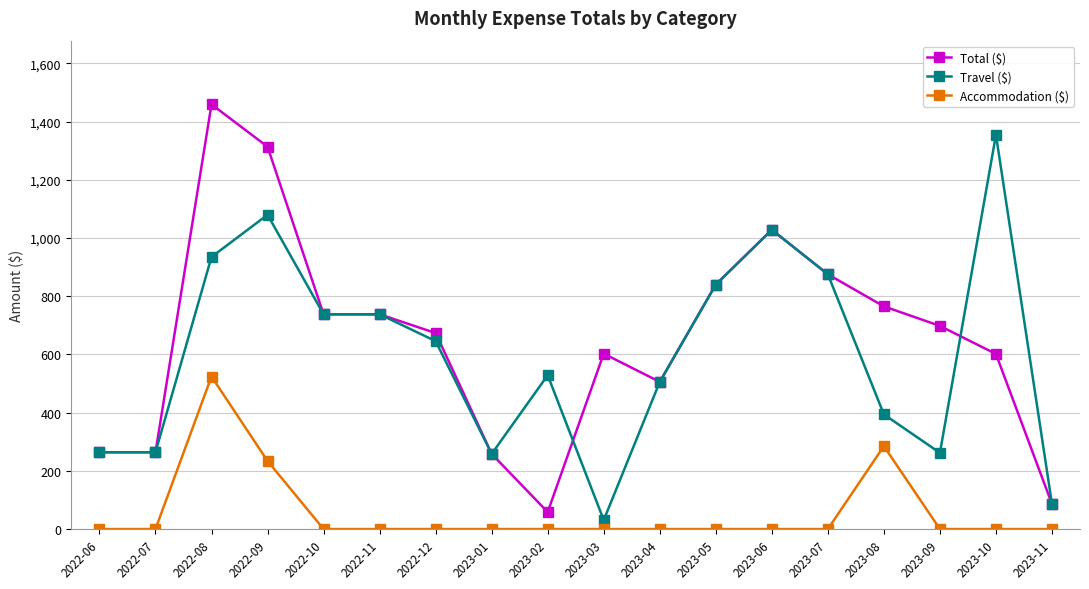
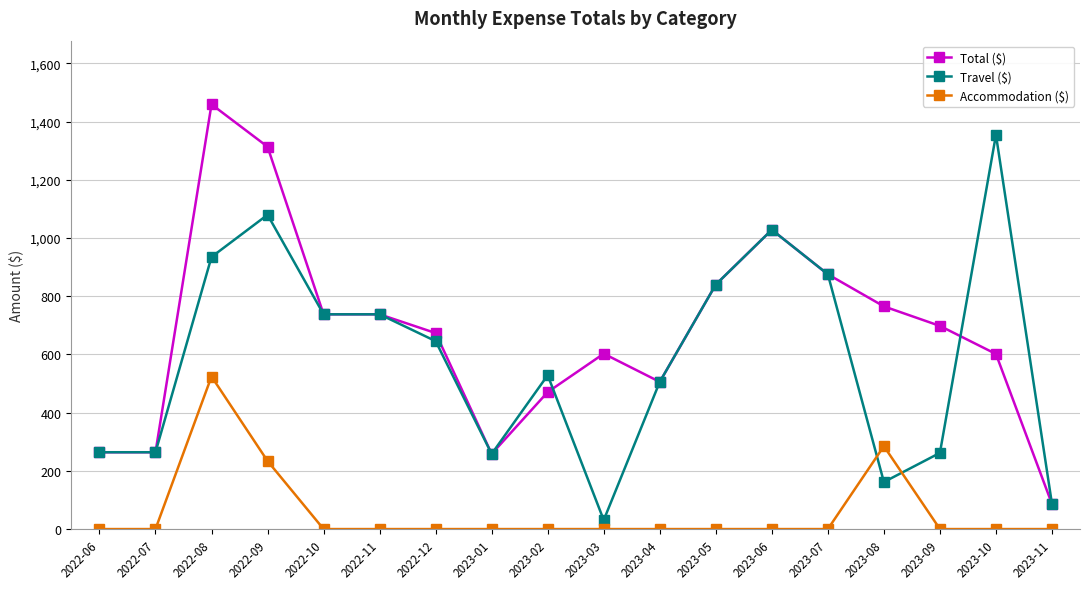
Total ($), 2023-02: 60 -> 470
Travel ($), 2023-08: 390 -> 160
